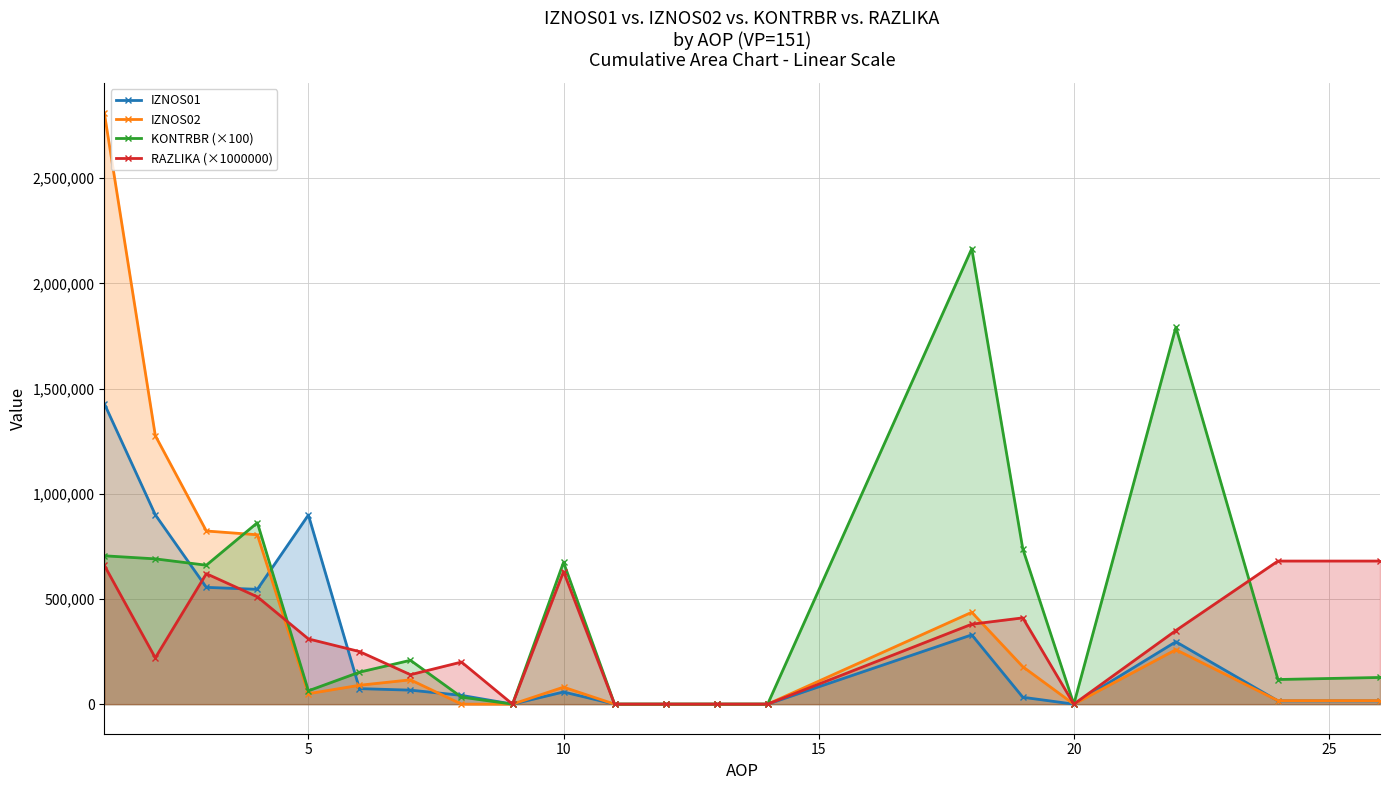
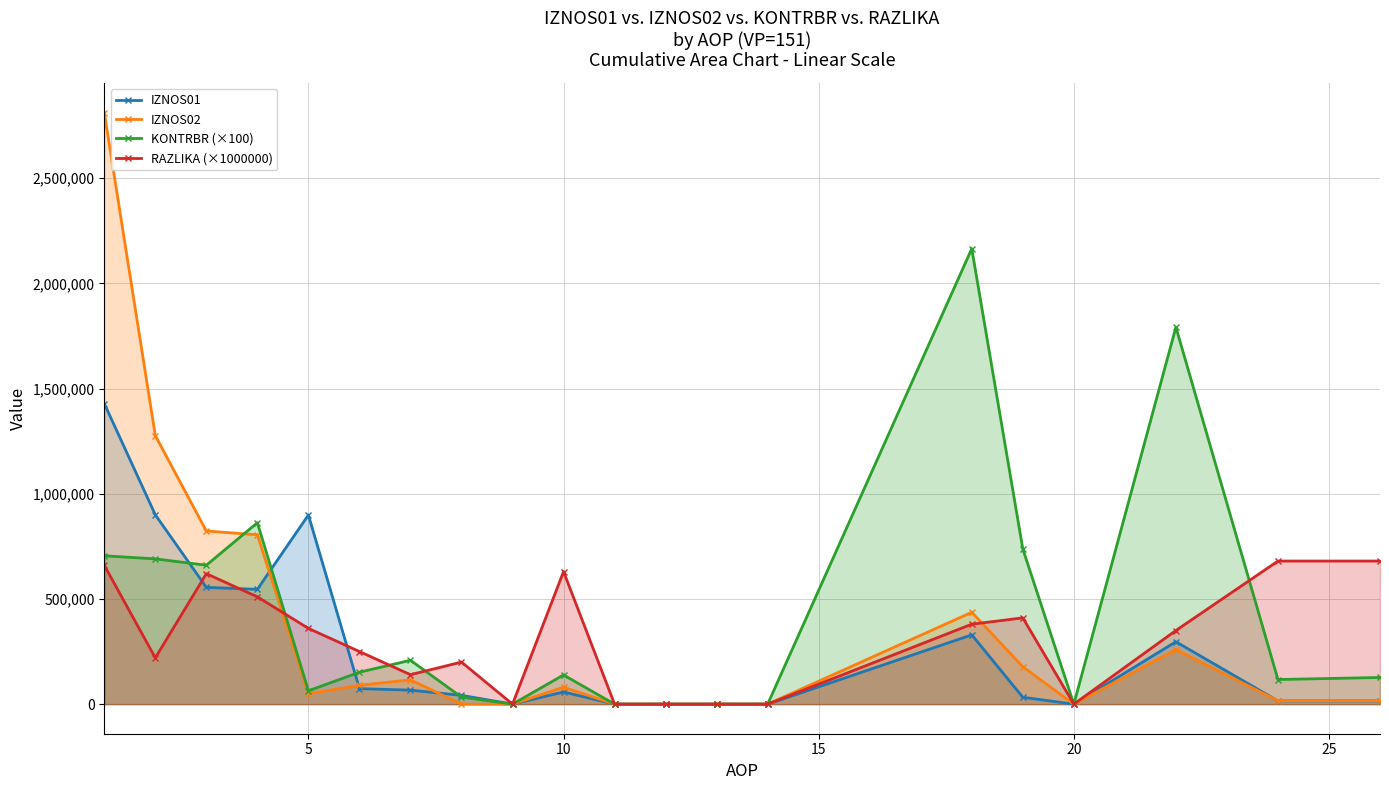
RAZLIKA (×1000000), 5: 310,000 -> 360,000
KONTRBR (×100), 10: 670,000 -> 140,000
